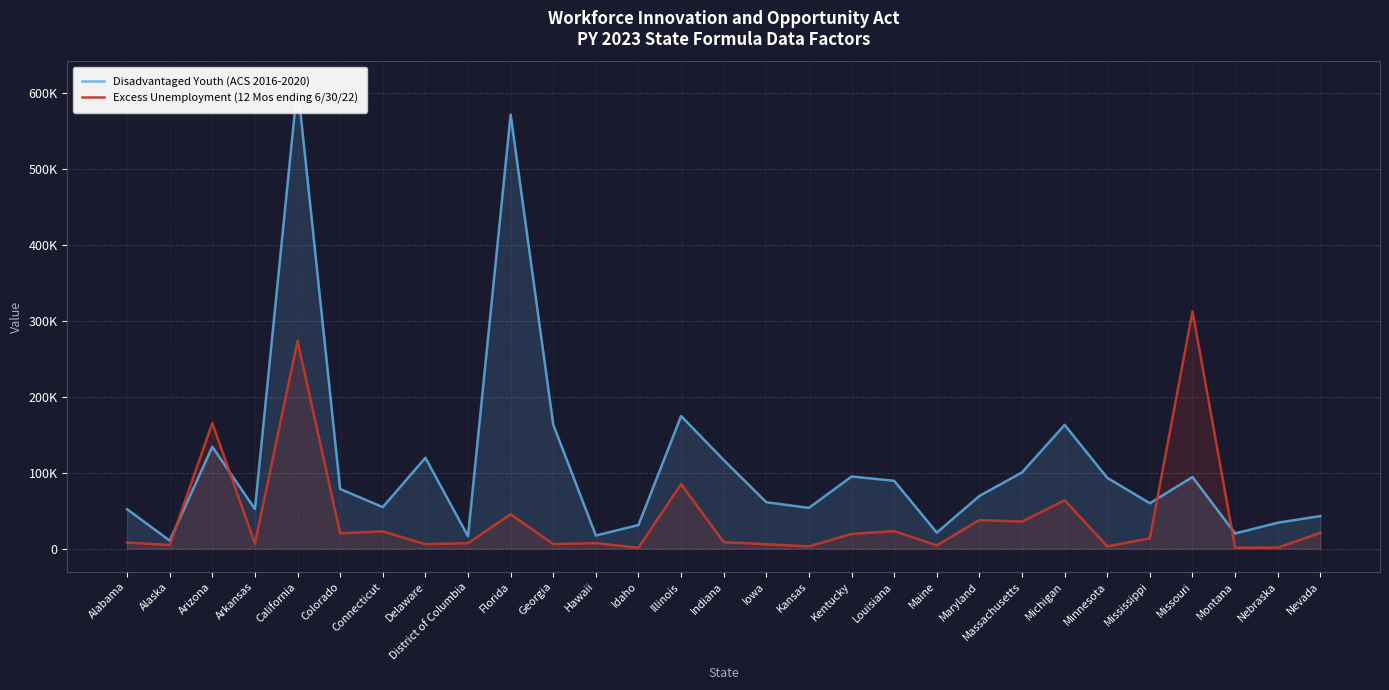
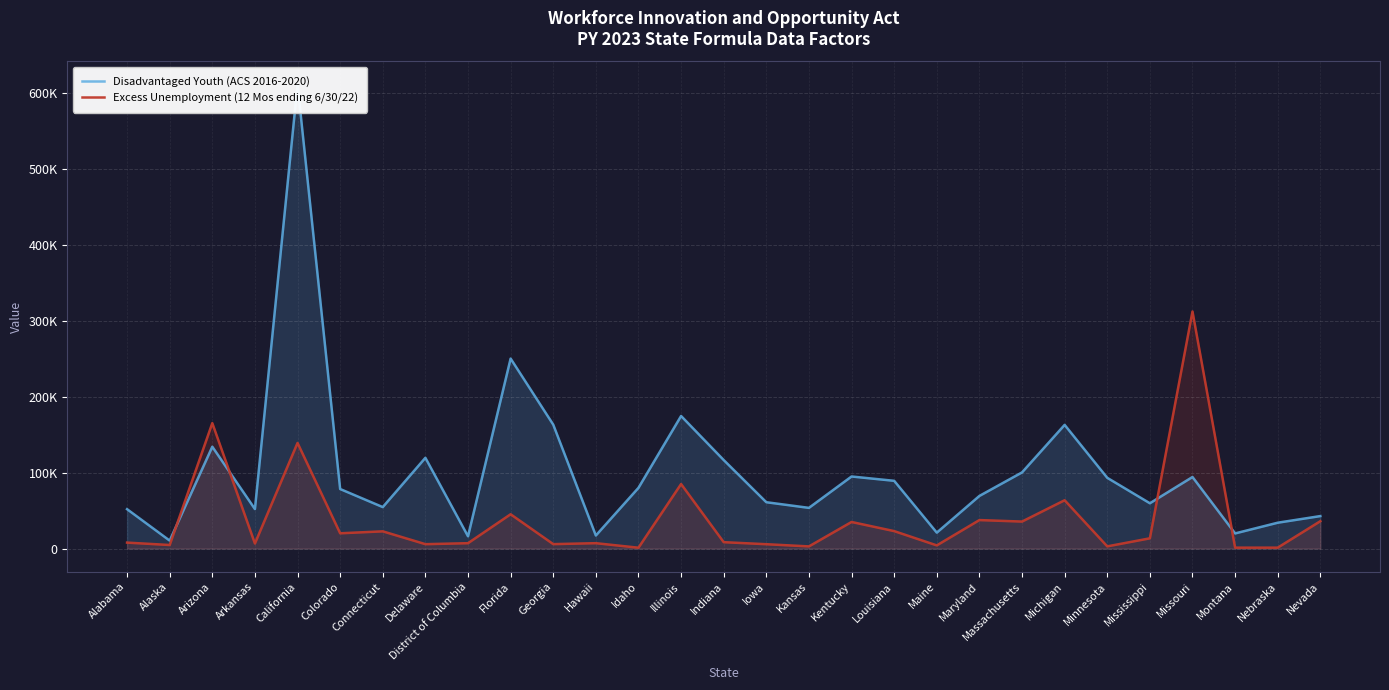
Excess Unemployment (12 Mos ending 6/30/22), California: 270000 -> 140000
Disadvantaged Youth (ACS 2016-2020), Florida: 570000 -> 250000
Disadvantaged Youth (ACS 2016-2020), Idaho: 30000 -> 80000
Excess Unemployment (12 Mos ending 6/30/22), Kentucky: 20000 -> 30000
Excess Unemployment (12 Mos ending 6/30/22), Nevada: 20000 -> 40000
